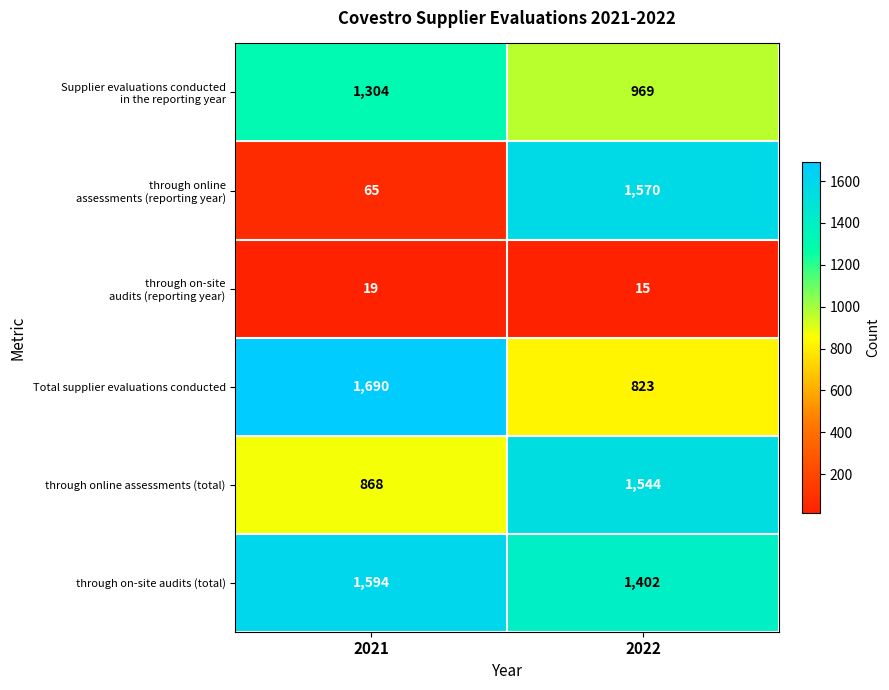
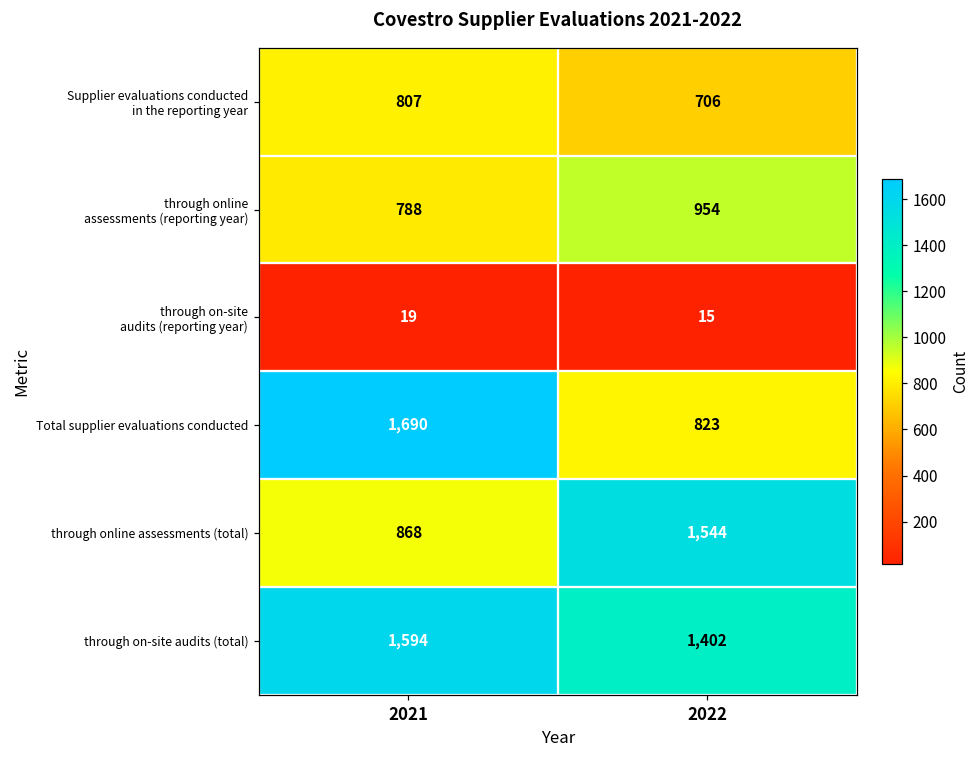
Supplier evaluations conducted in the reporting year, 2021: 1,304 -> 807
Supplier evaluations conducted in the reporting year, 2022: 969 -> 706
through online assessments (reporting year), 2021: 65 -> 788
through online assessments (reporting year), 2022: 1,570 -> 954
